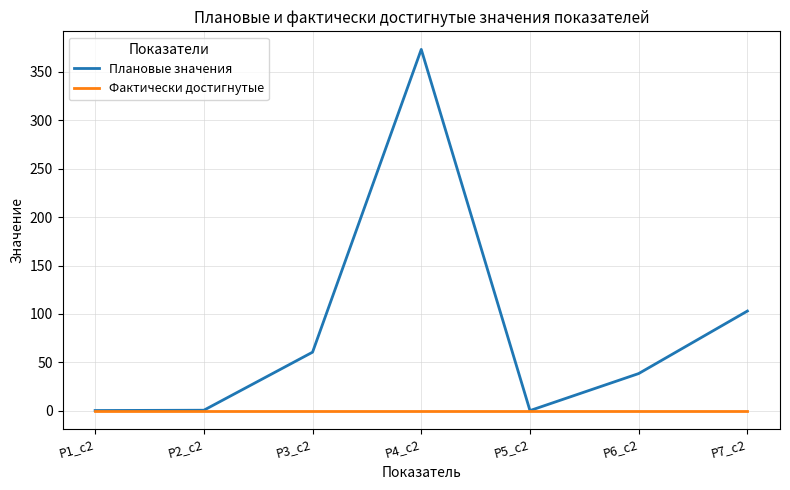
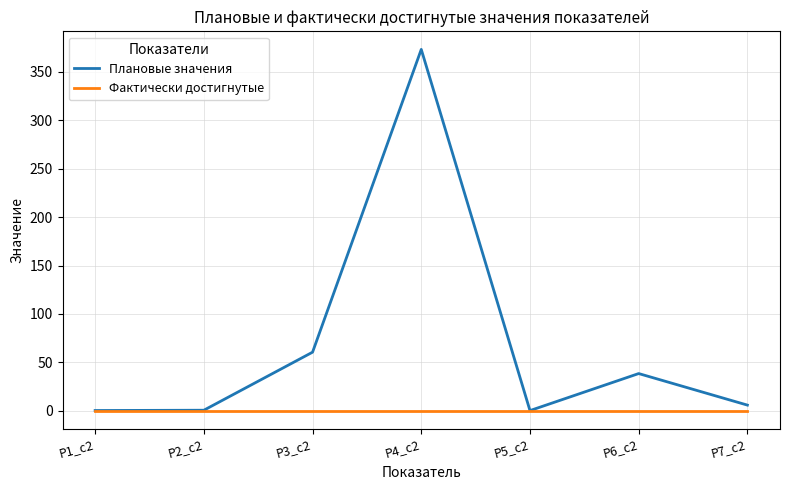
Плановые значения, Р7_c2: 100 -> 10
